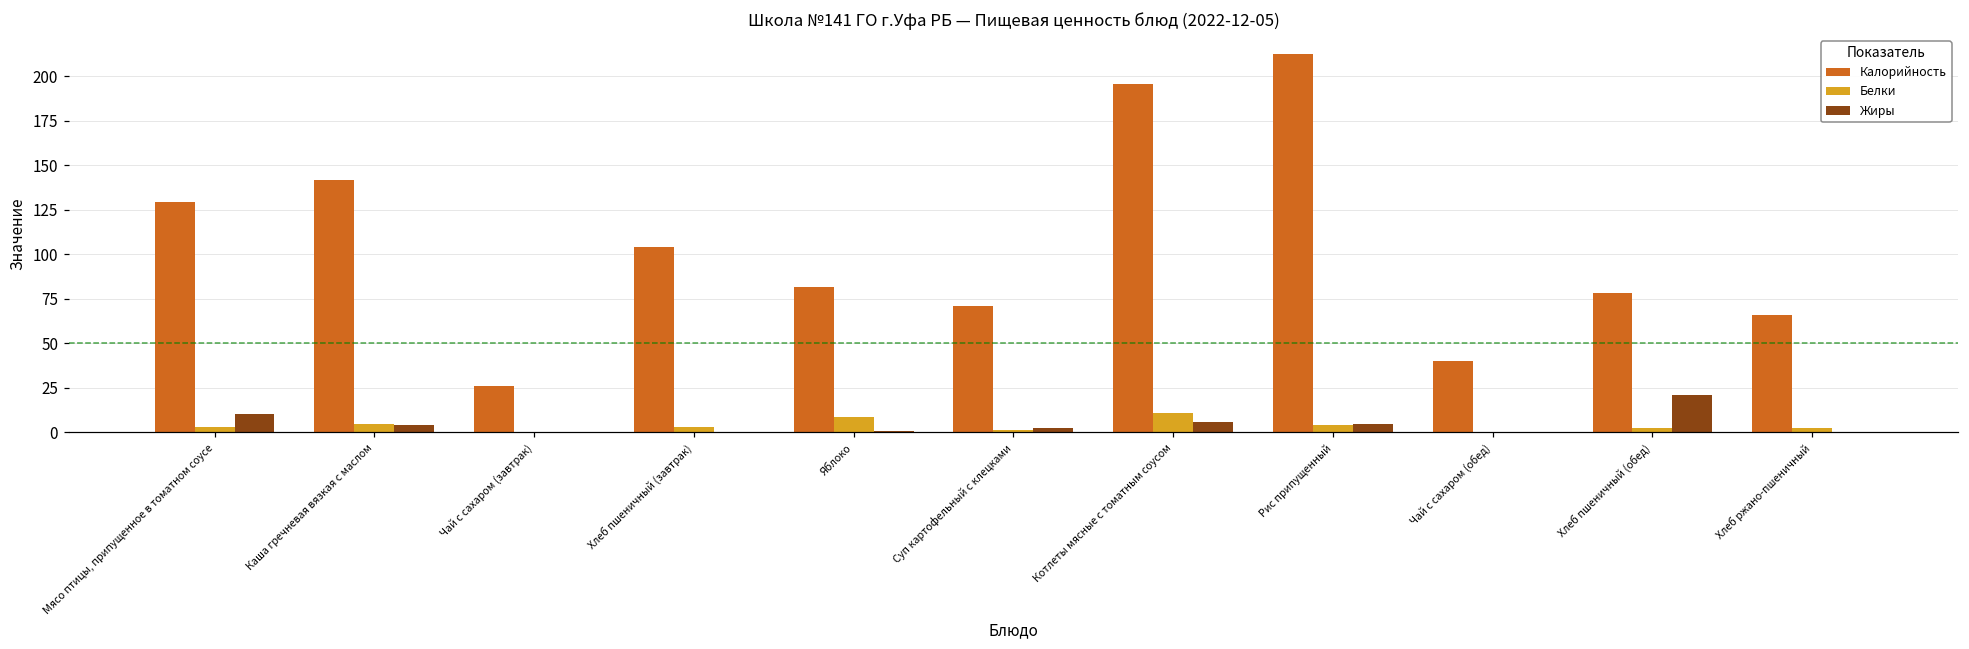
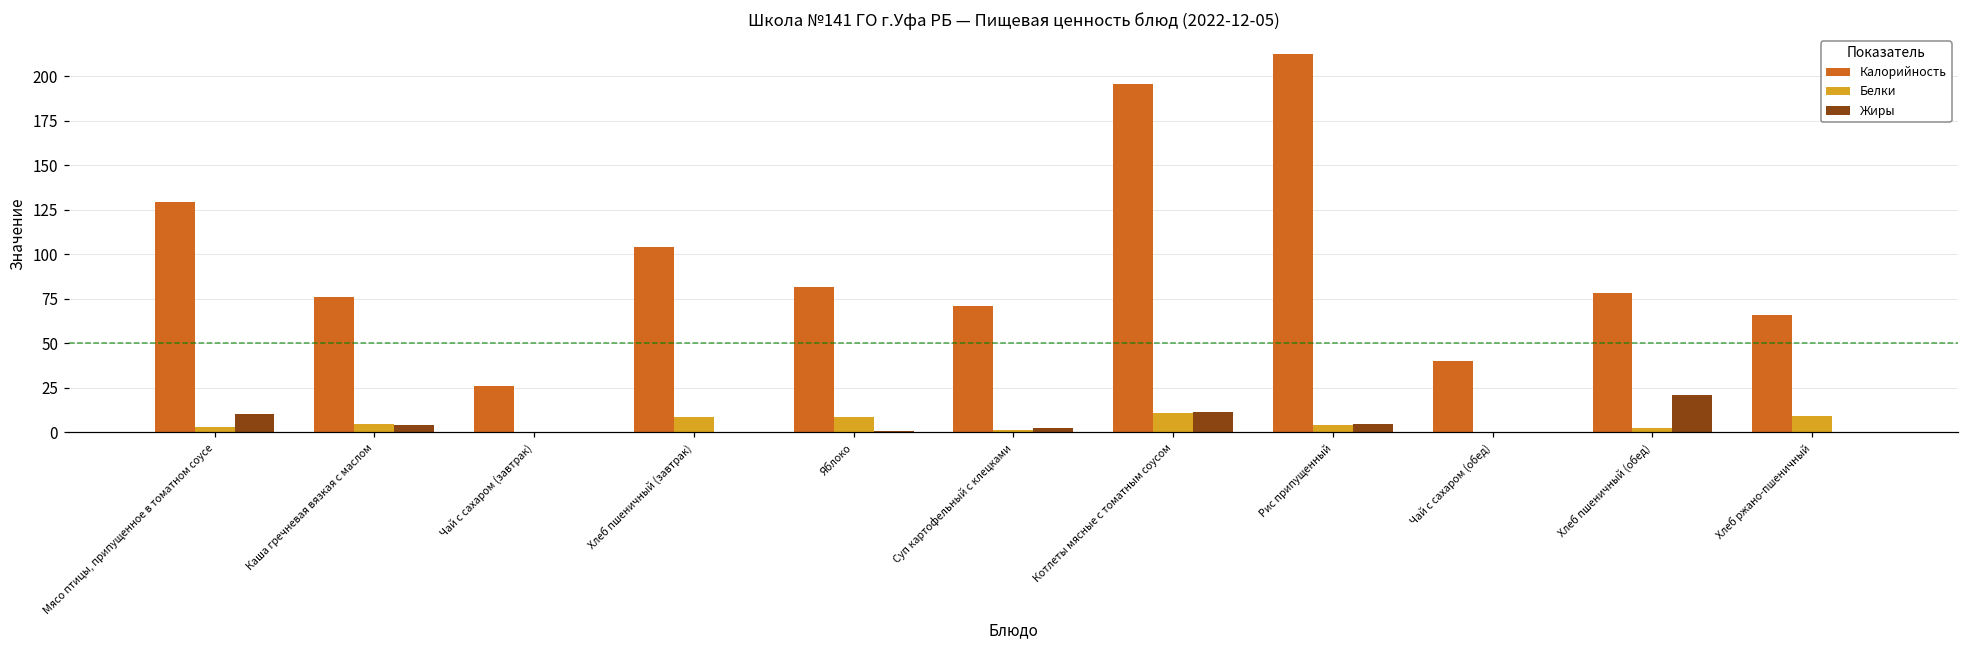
Калорийность, Каша гречневая вязкая с маслом: 142 -> 76
Белки, Хлеб пшеничный (завтрак): 3 -> 9
Жиры, Котлеты мясные с томатным соусом: 6 -> 11
Белки, Хлеб ржано-пшеничный: 2 -> 9
